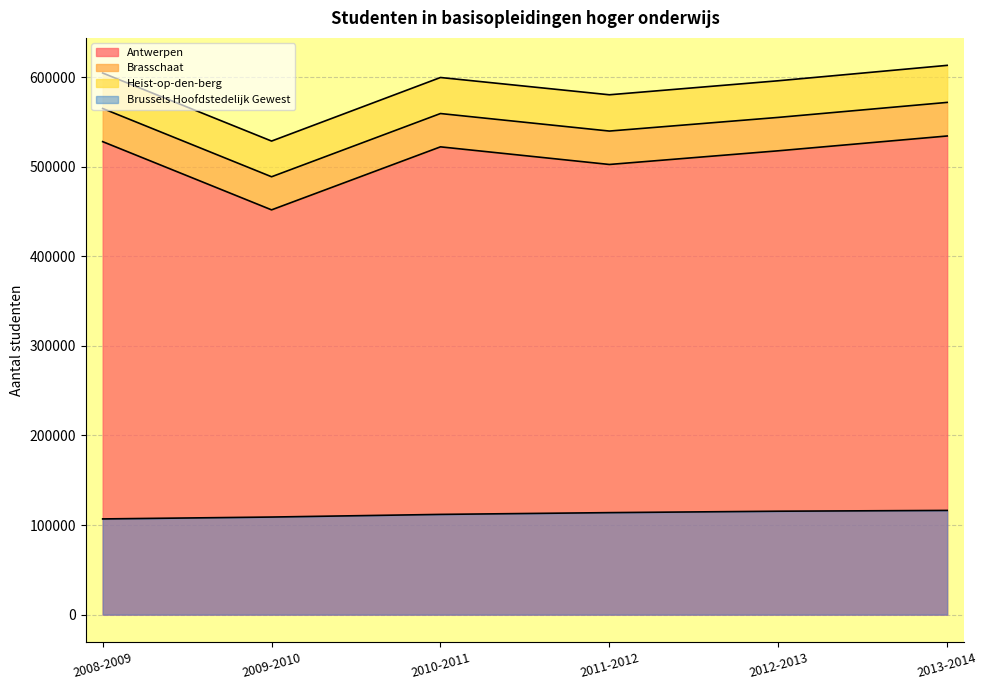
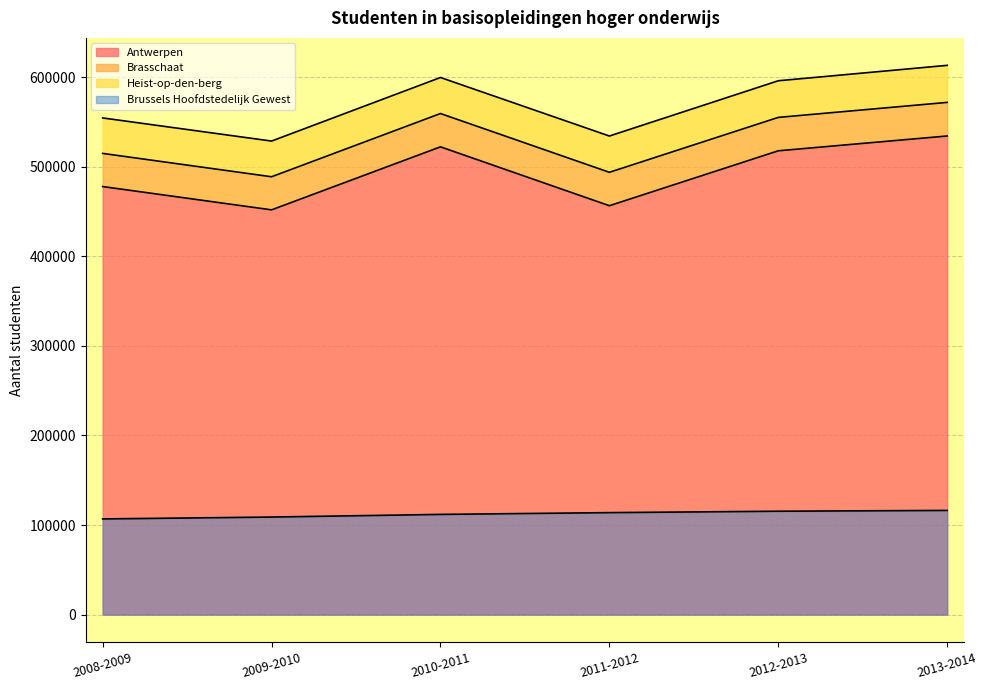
Antwerpen, 2008-2009: 530000 -> 480000
Antwerpen, 2011-2012: 500000 -> 460000
